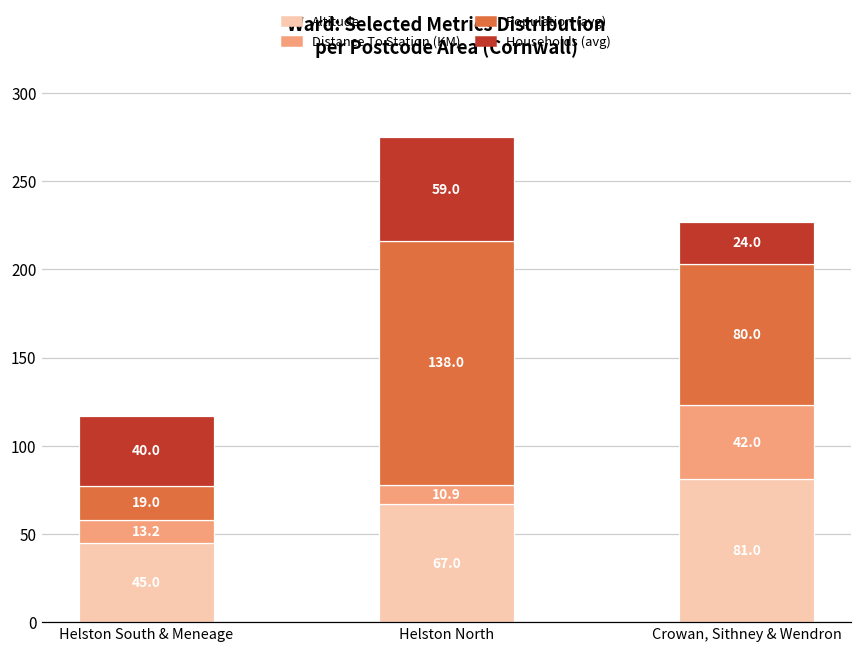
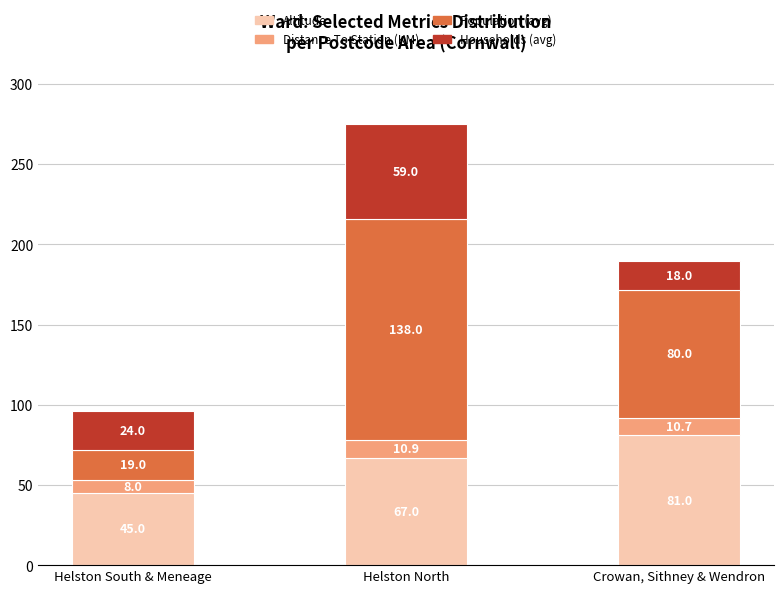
Distance To Station (KM), Helston South & Meneage: 13.2 -> 8.0
Households (avg), Helston South & Meneage: 40.0 -> 24.0
Distance To Station (KM), Crowan, Sithney & Wendron: 42.0 -> 10.7
Households (avg), Crowan, Sithney & Wendron: 24.0 -> 18.0
